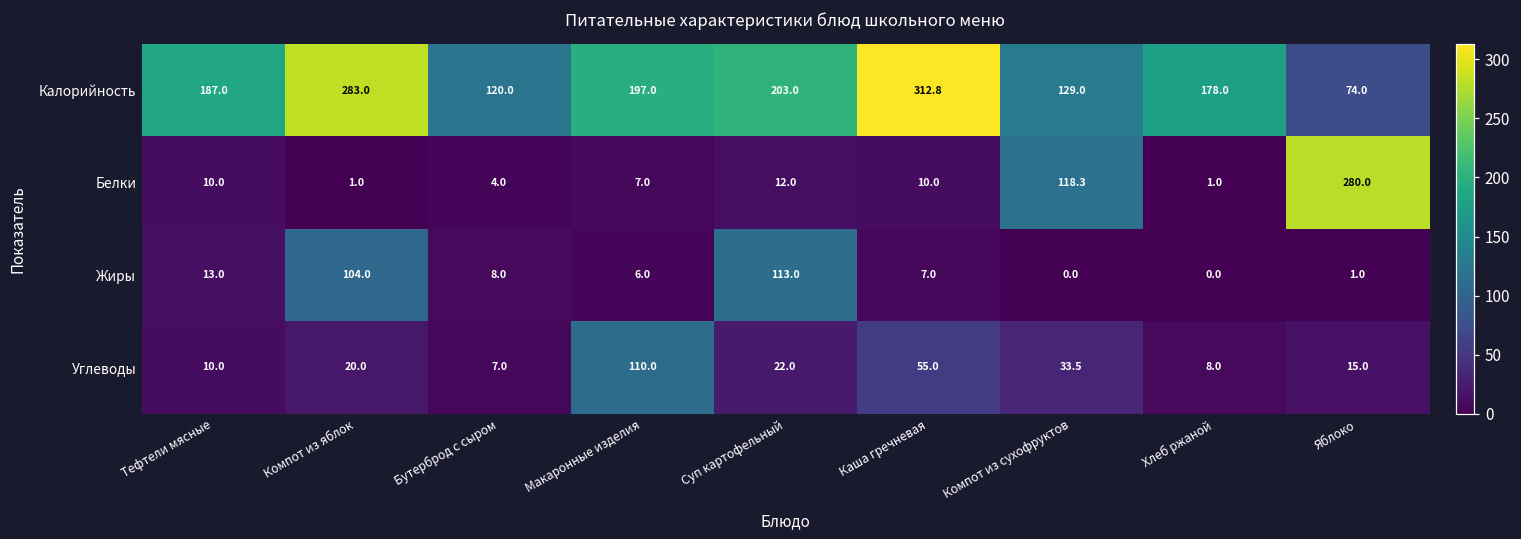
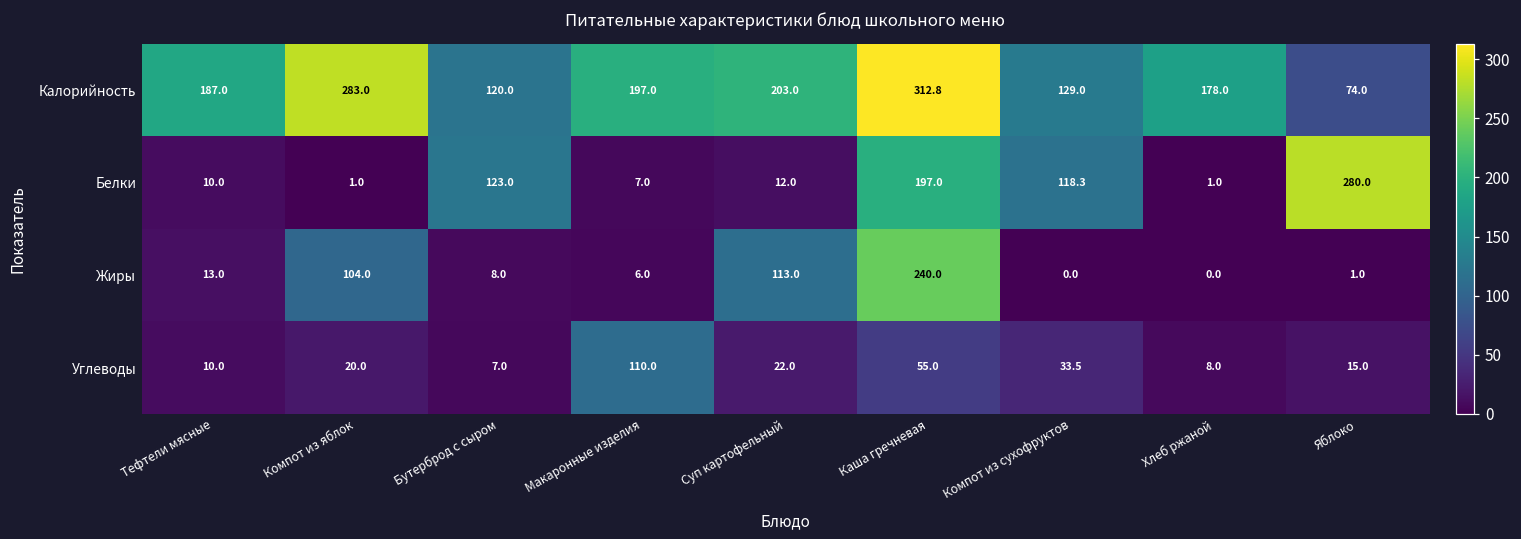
Белки, Бутерброд с сыром: 4.0 -> 123.0
Белки, Каша гречневая: 10.0 -> 197.0
Жиры, Каша гречневая: 7.0 -> 240.0
